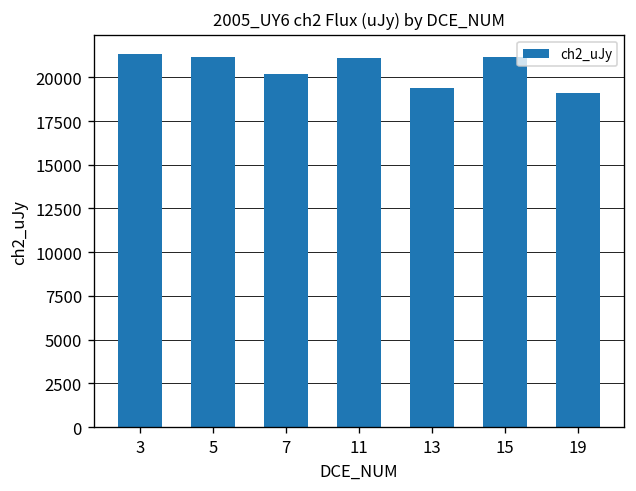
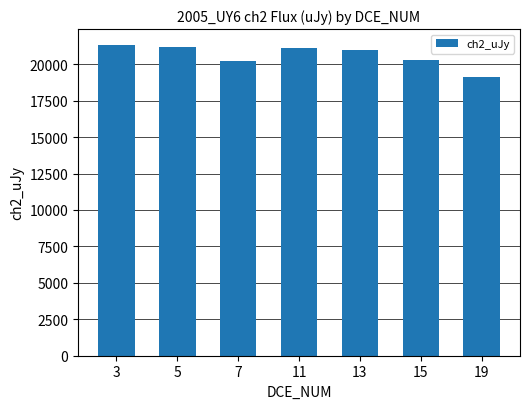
13: 19400 -> 21000
15: 21200 -> 20300
